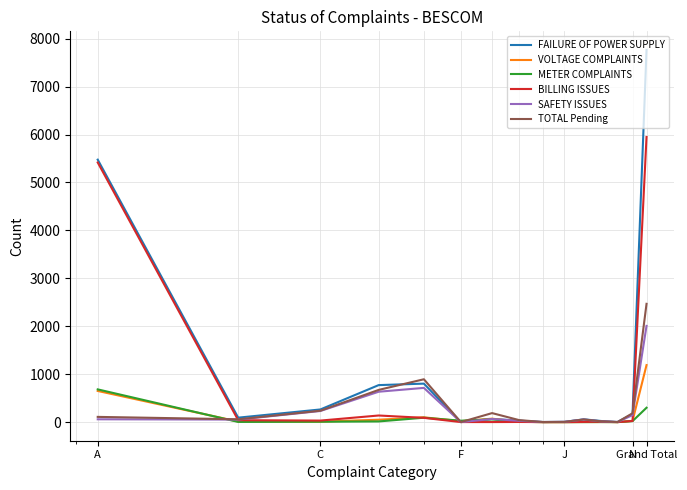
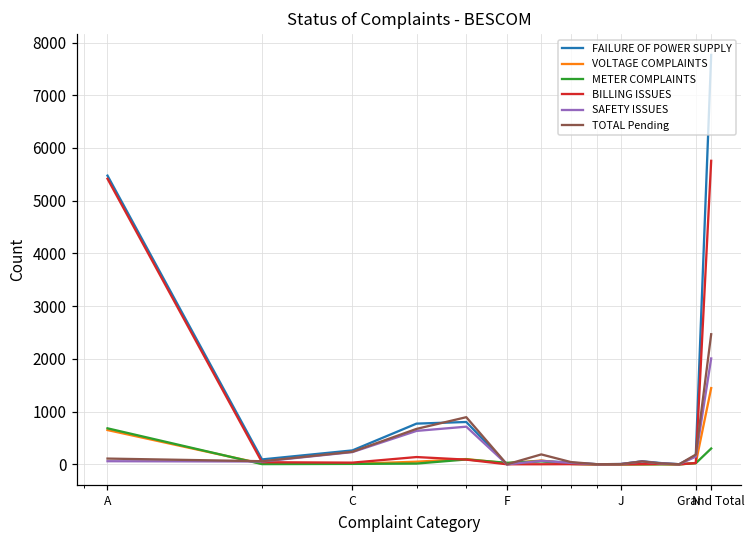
VOLTAGE COMPLAINTS, Grand Total: 1200 -> 1400
BILLING ISSUES, Grand Total: 5900 -> 5800
